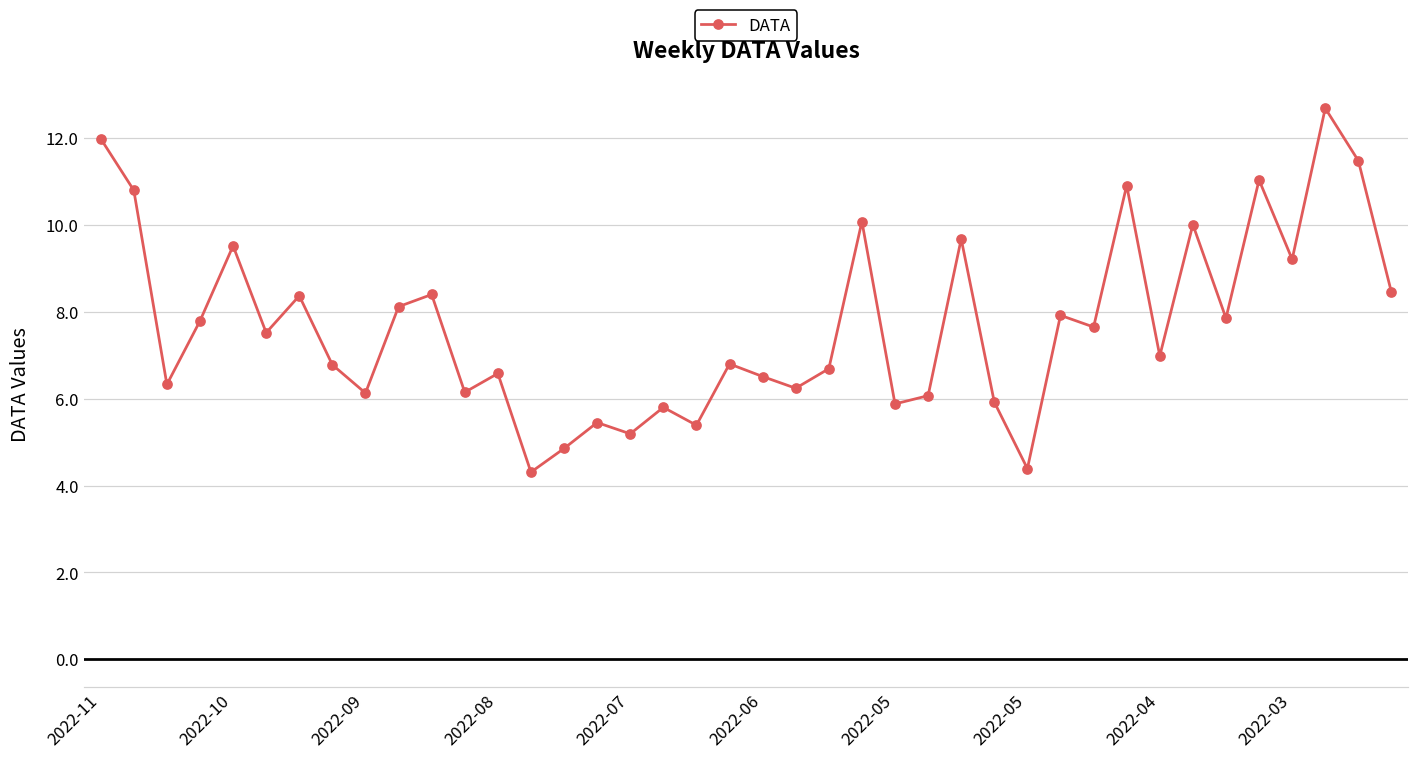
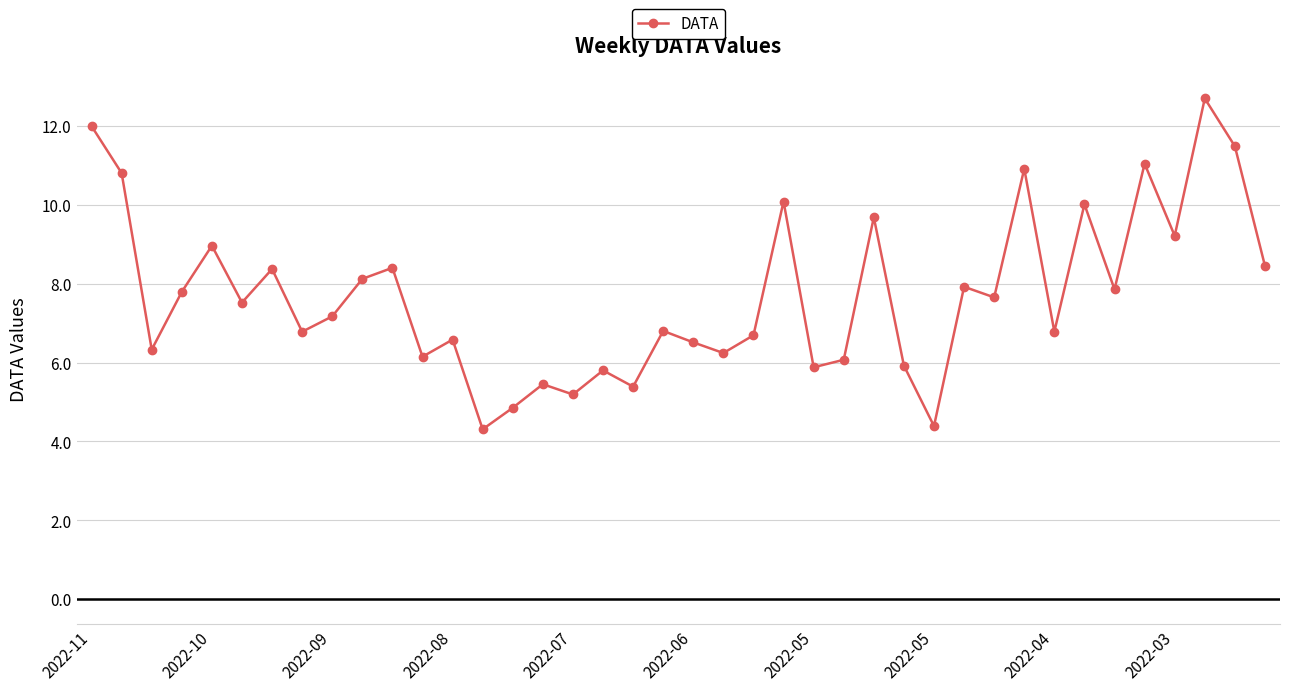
2022-10: 9.5 -> 9.0
2022-09: 6.1 -> 7.2
2022-04: 7.0 -> 6.8
